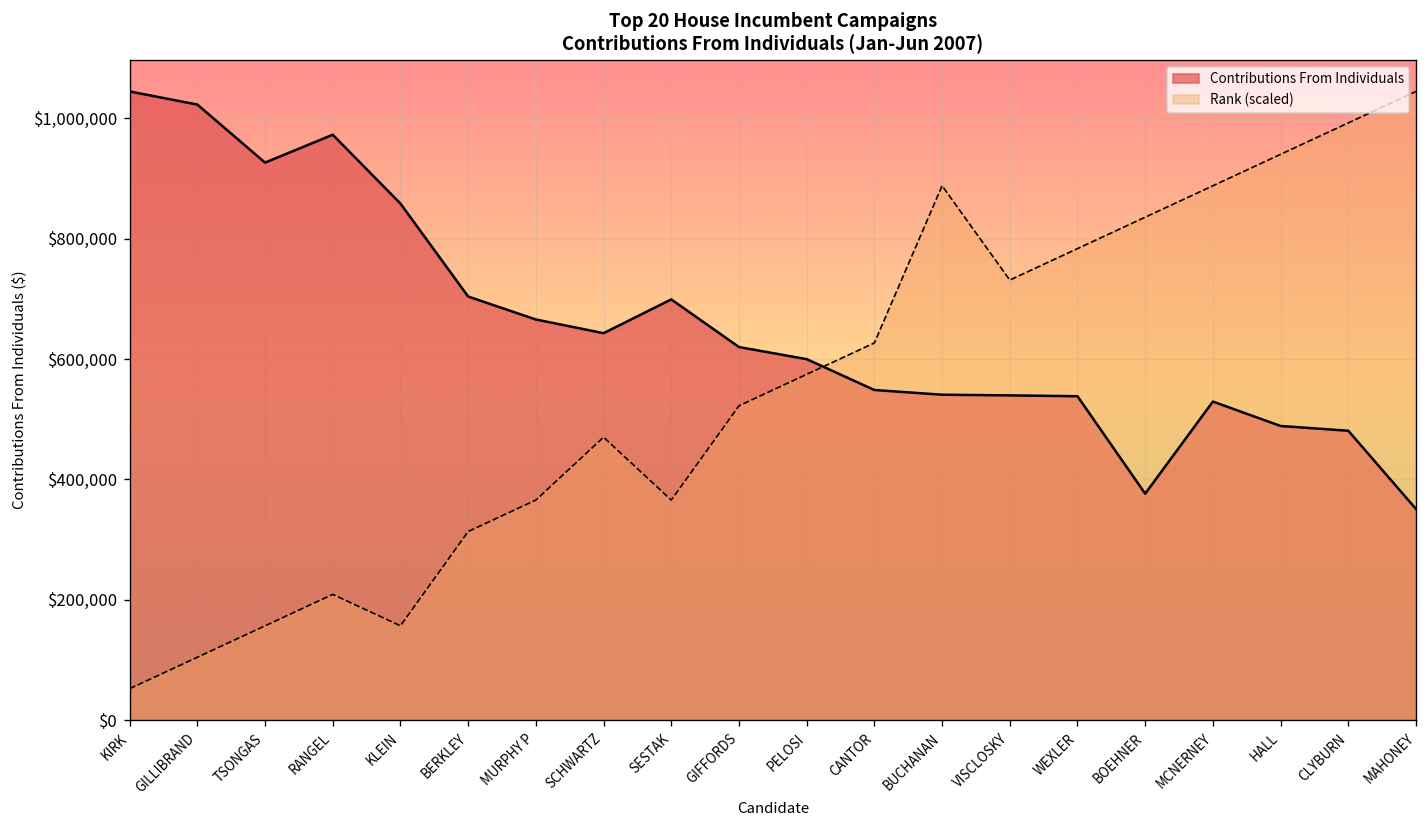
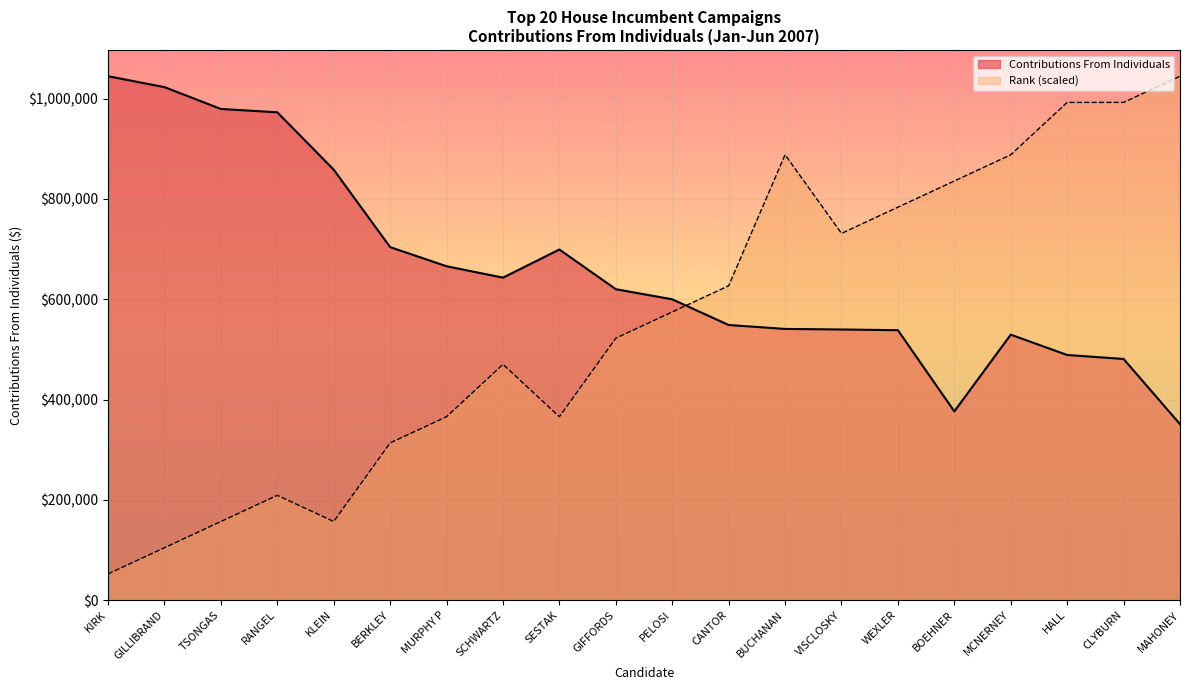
Contributions From Individuals, TSONGAS: $930,000 -> $980,000
Rank (scaled), HALL: $940,000 -> $990,000
